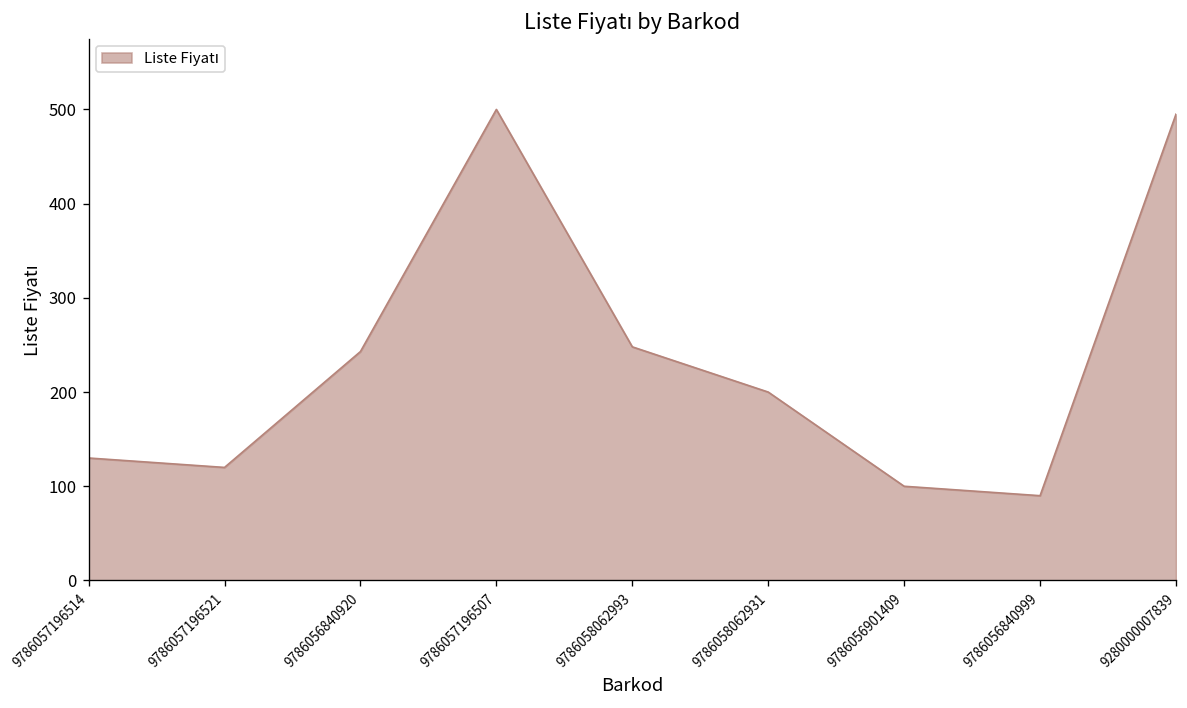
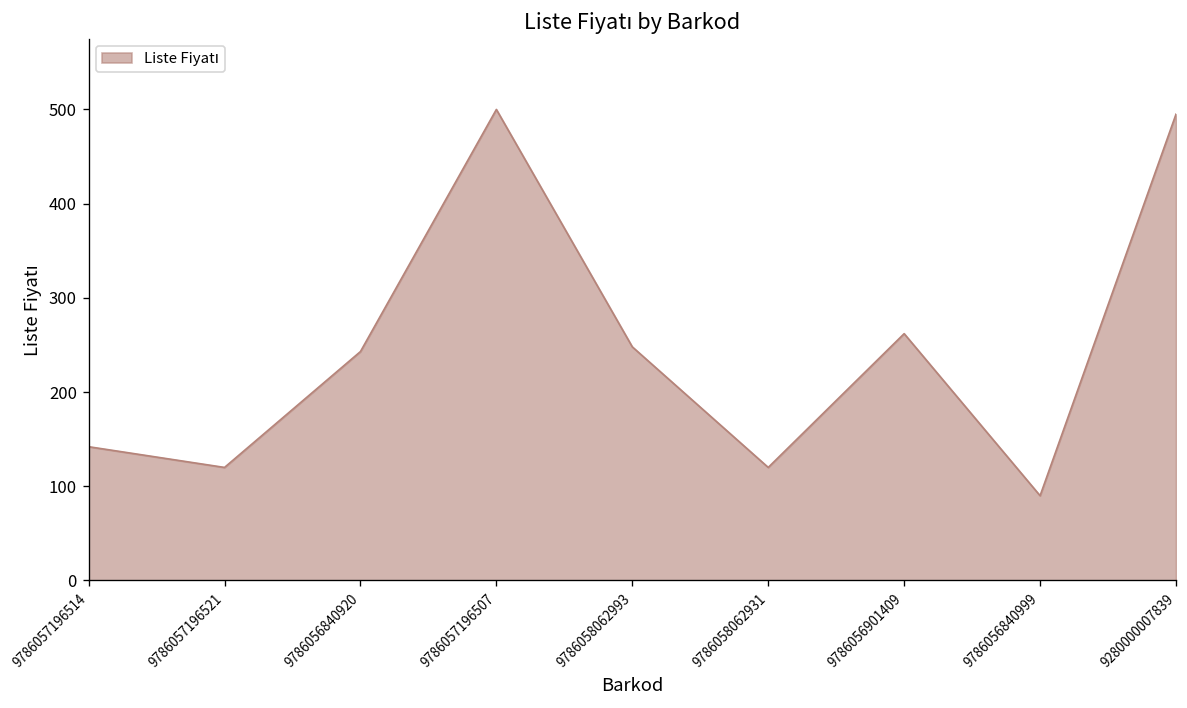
9786057196514: 130 -> 140
9786058062931: 200 -> 120
9786056901409: 100 -> 260
